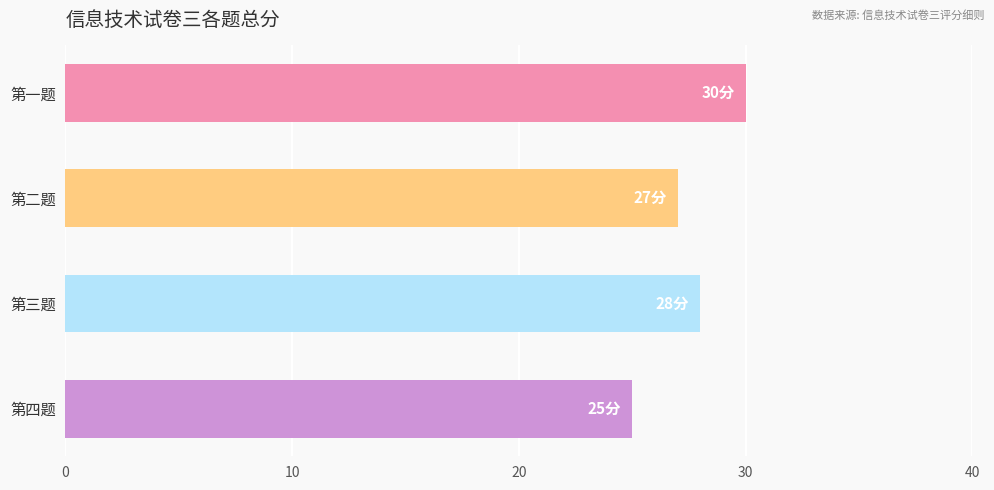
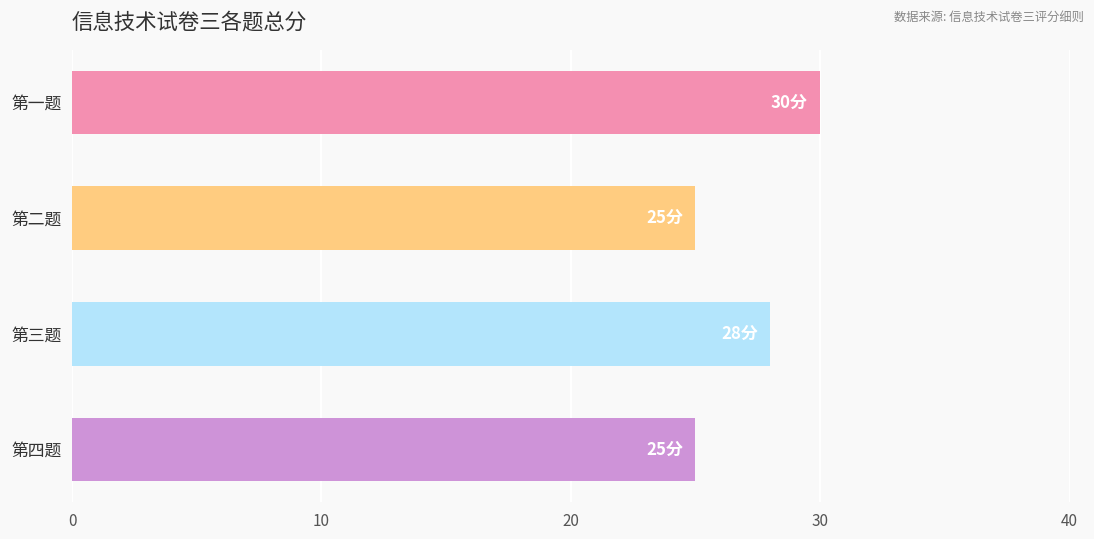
第二题: 27分 -> 25分
